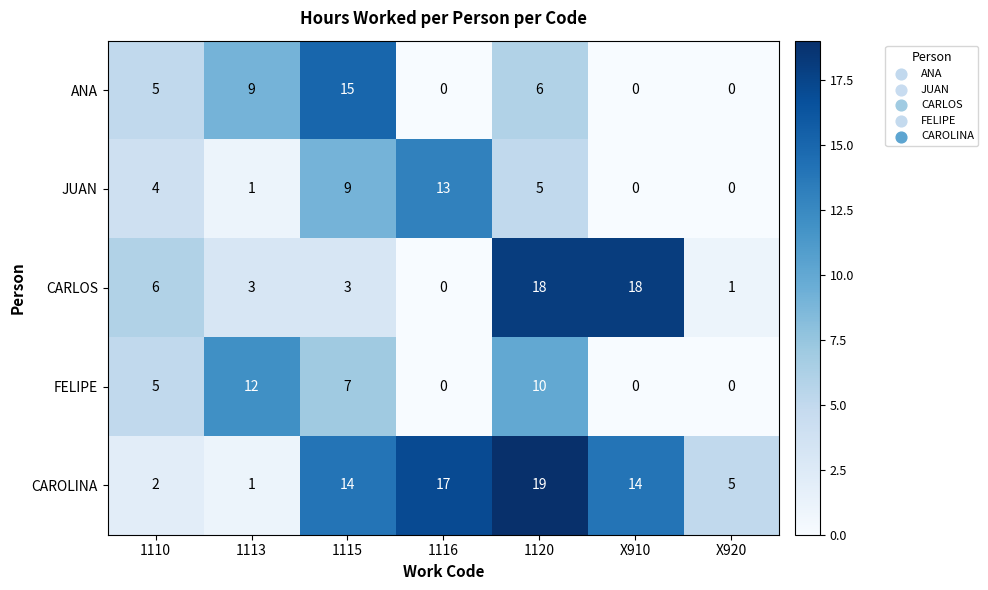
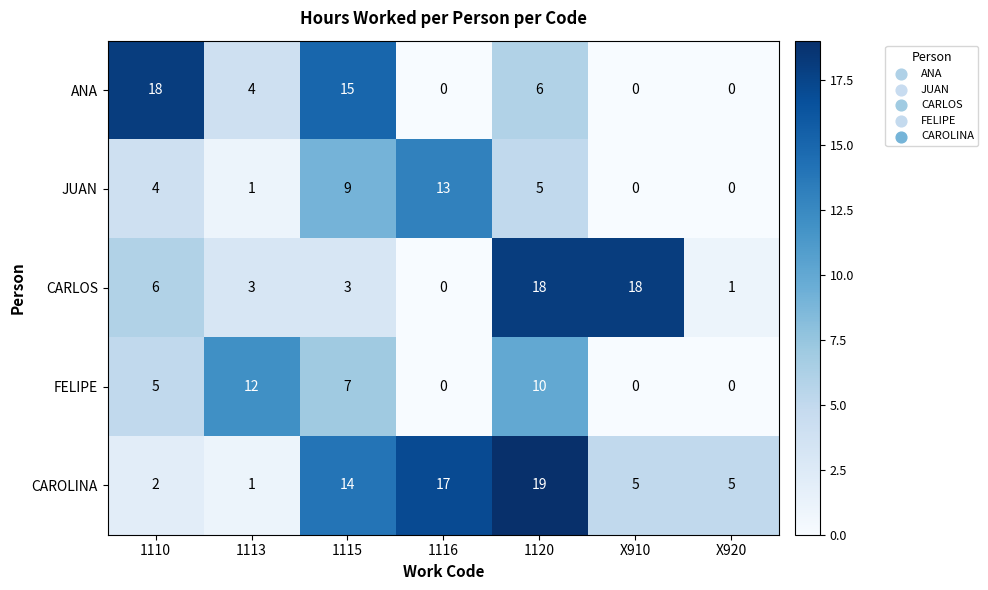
ANA, 1110: 5 -> 18
ANA, 1113: 9 -> 4
CAROLINA, X910: 14 -> 5
